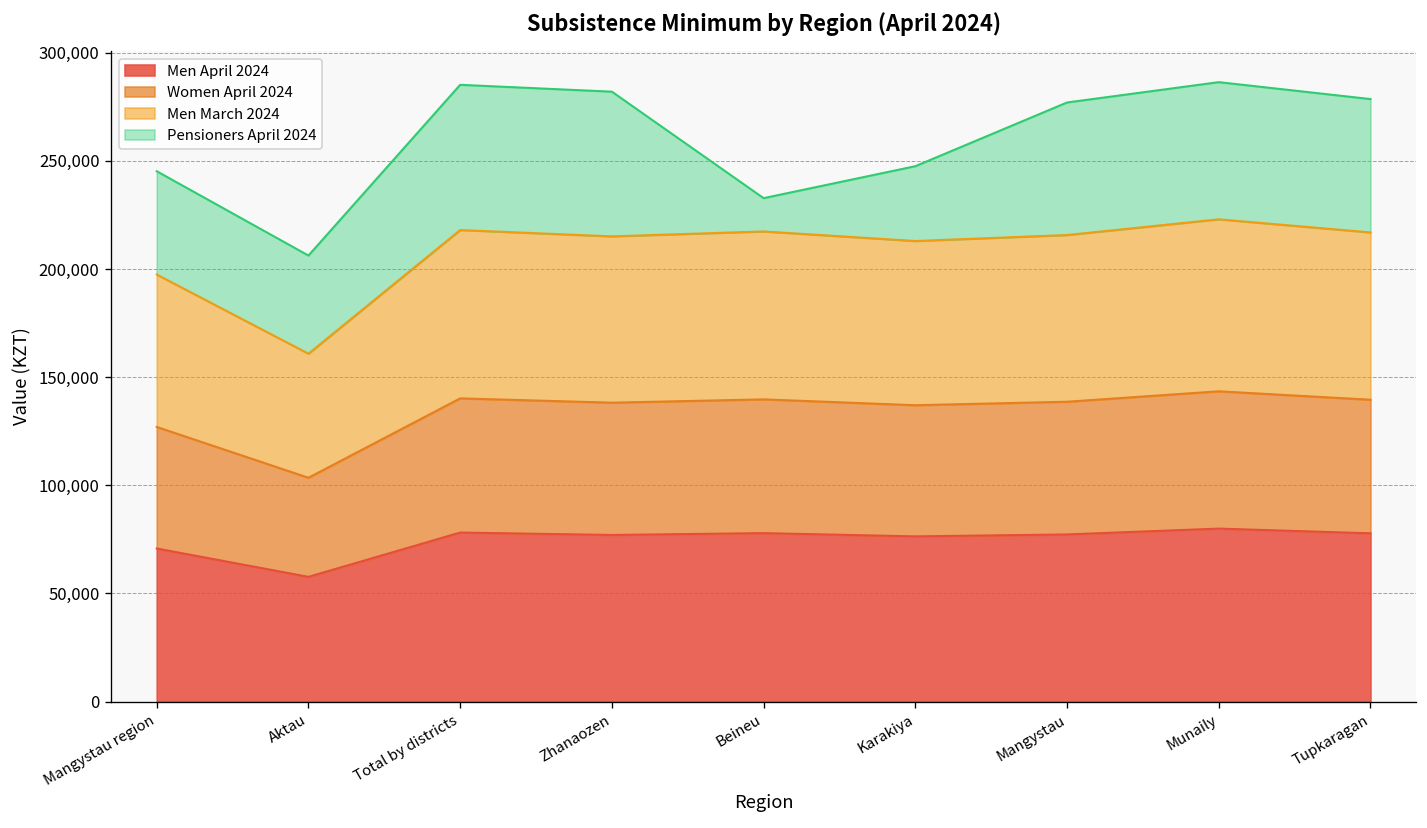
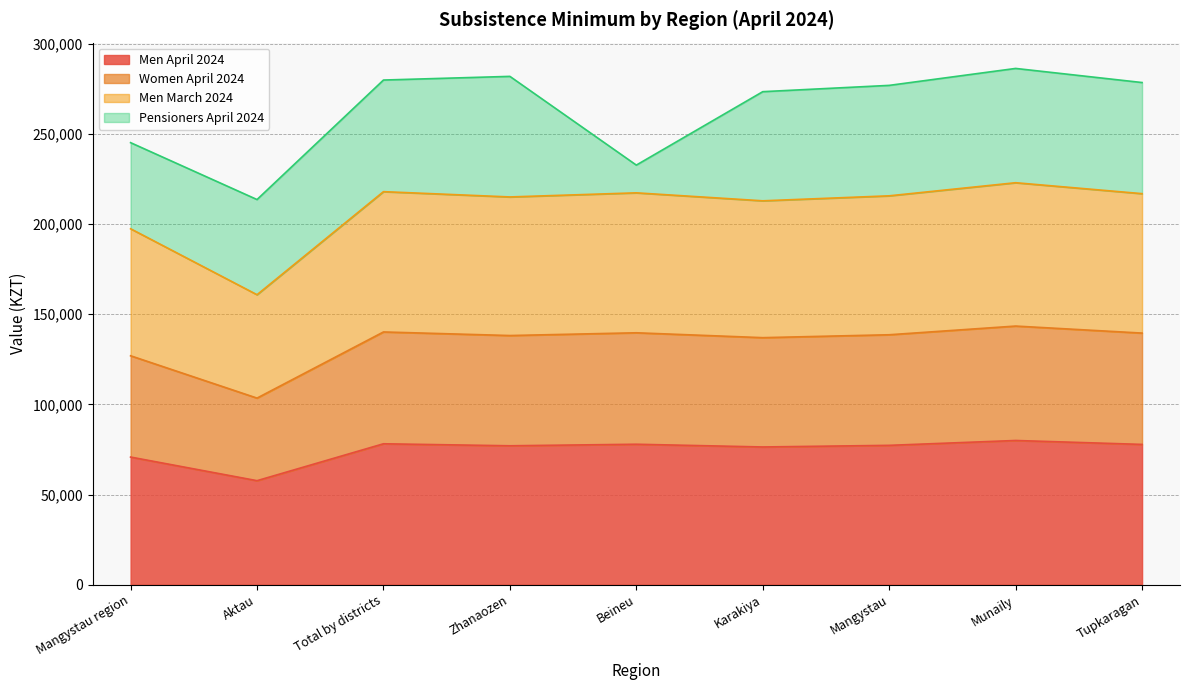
Pensioners April 2024, Aktau: 45,000 -> 53,000
Pensioners April 2024, Total by districts: 67,000 -> 62,000
Pensioners April 2024, Karakiya: 35,000 -> 61,000
